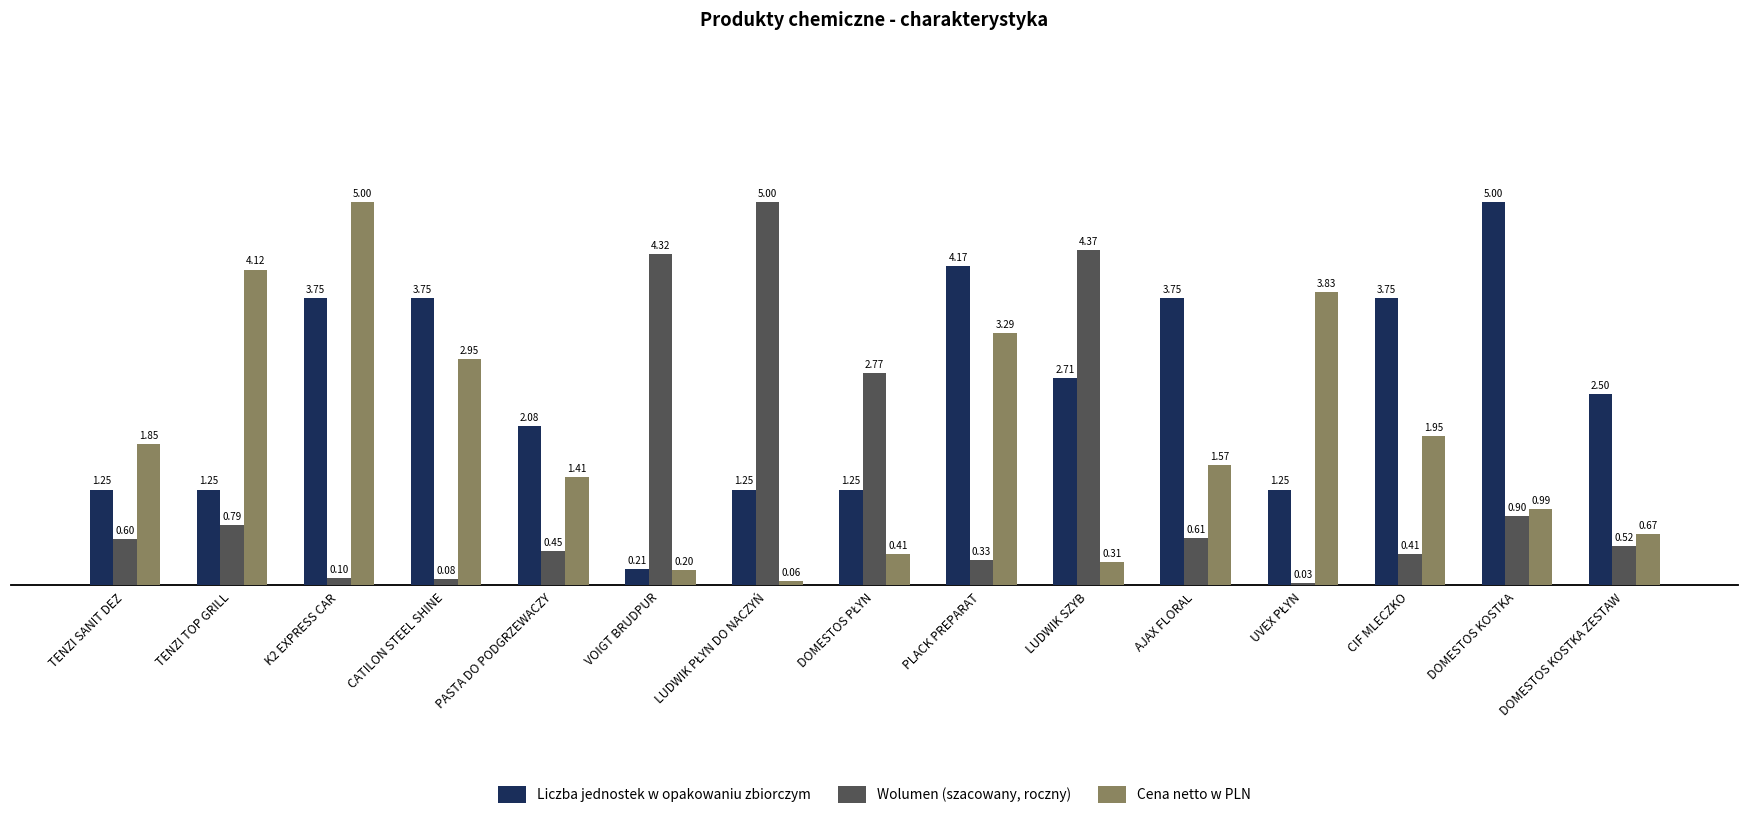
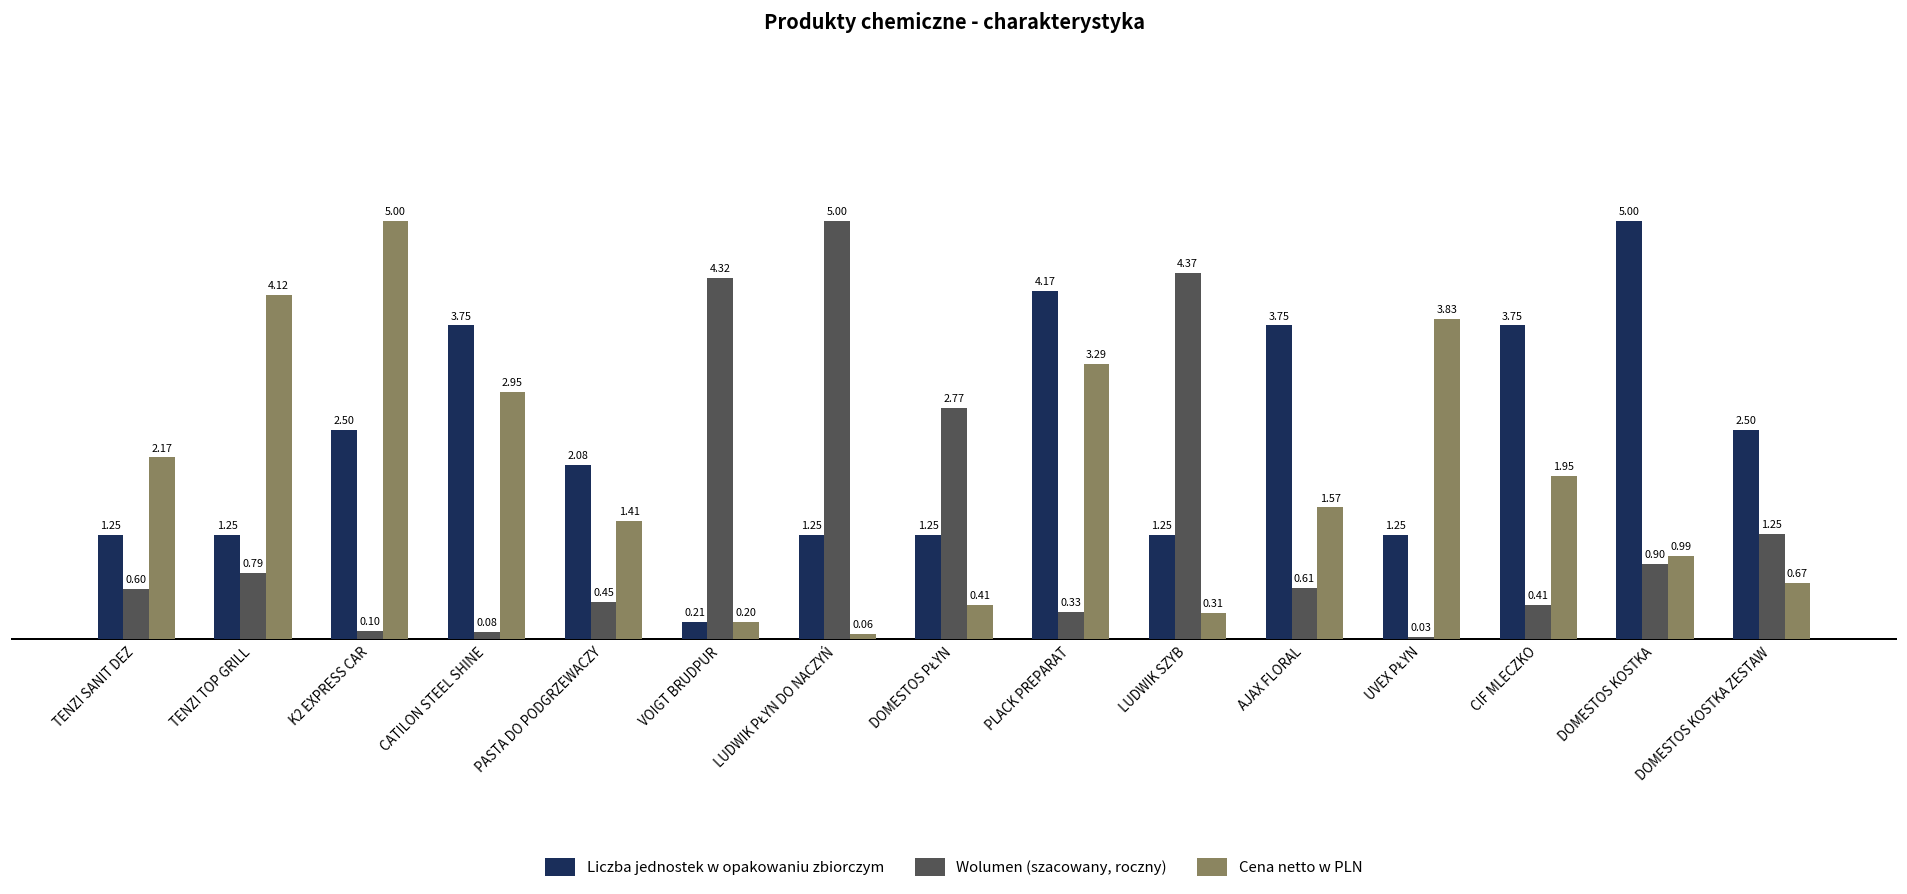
Cena netto w PLN, TENZI SANIT DEZ: 1.85 -> 2.17
Liczba jednostek w opakowaniu zbiorczym, K2 EXPRESS CAR: 3.75 -> 2.50
Liczba jednostek w opakowaniu zbiorczym, LUDWIK SZYB: 2.71 -> 1.25
Wolumen (szacowany, roczny), DOMESTOS KOSTKA ZESTAW: 0.52 -> 1.25
